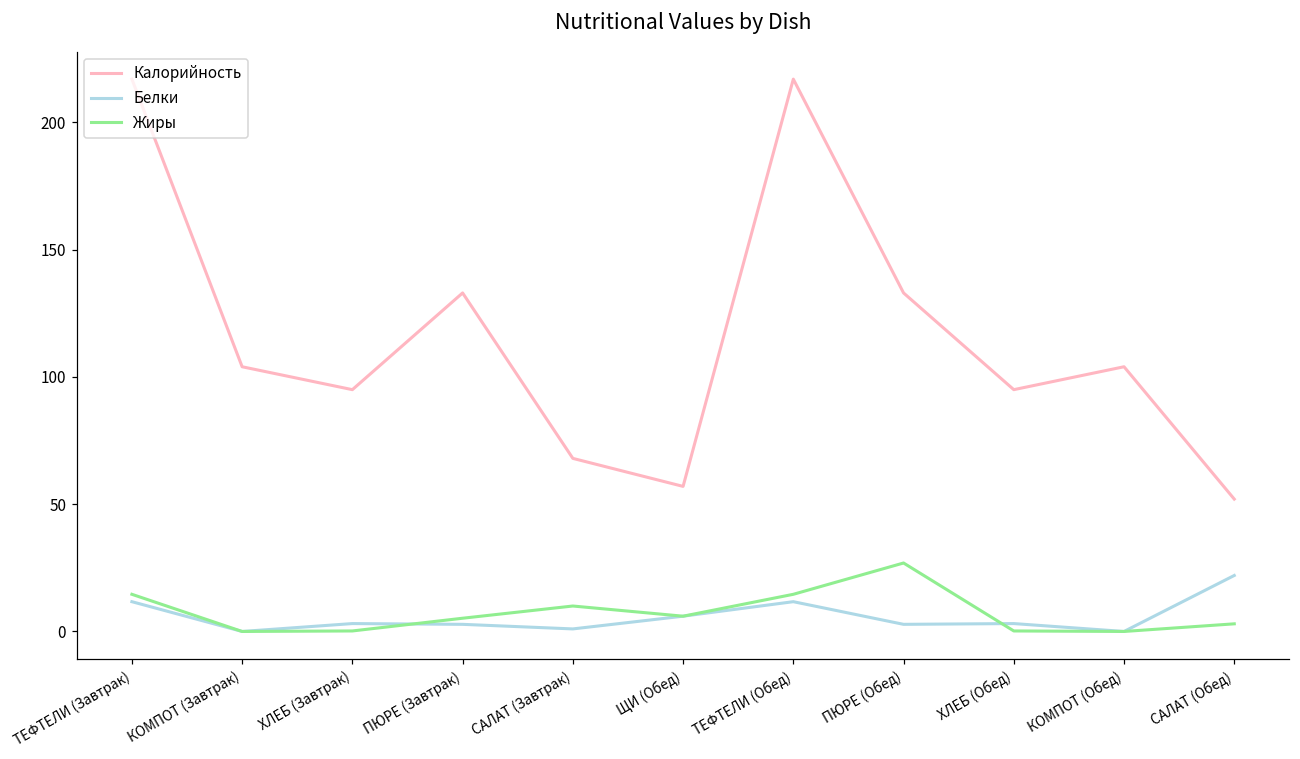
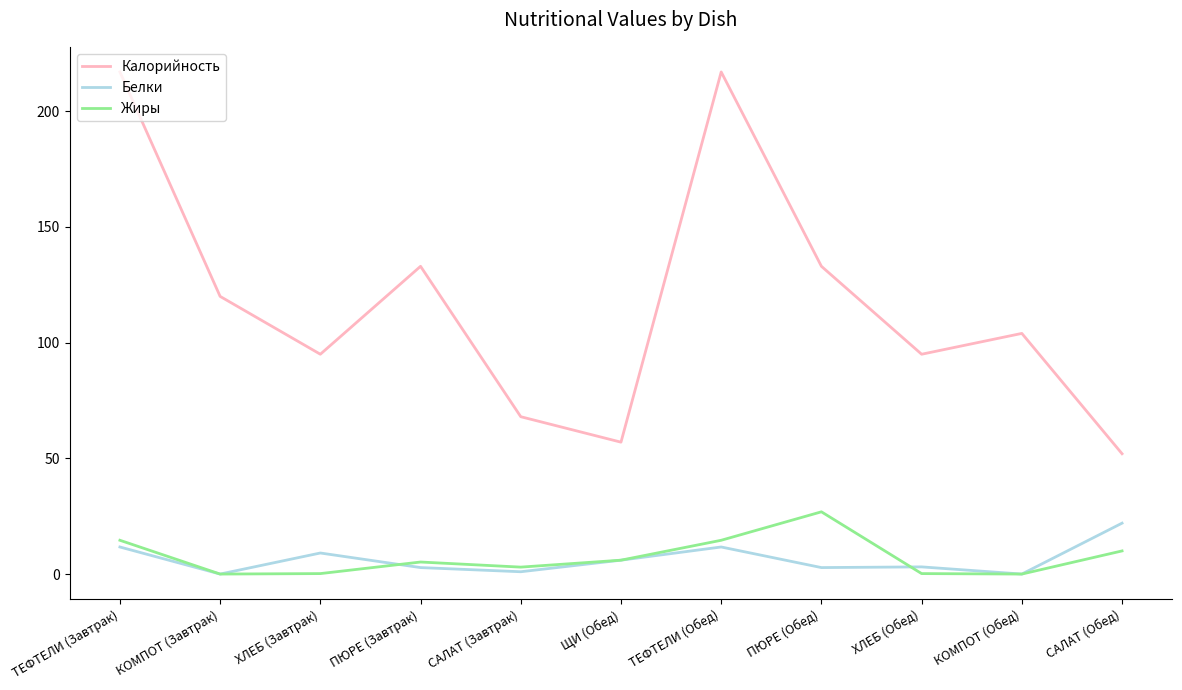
Калорийность, КОМПОТ (Завтрак): 104 -> 120
Белки, ХЛЕБ (Завтрак): 3 -> 9
Жиры, САЛАТ (Завтрак): 10 -> 3
Жиры, САЛАТ (Обед): 3 -> 10
